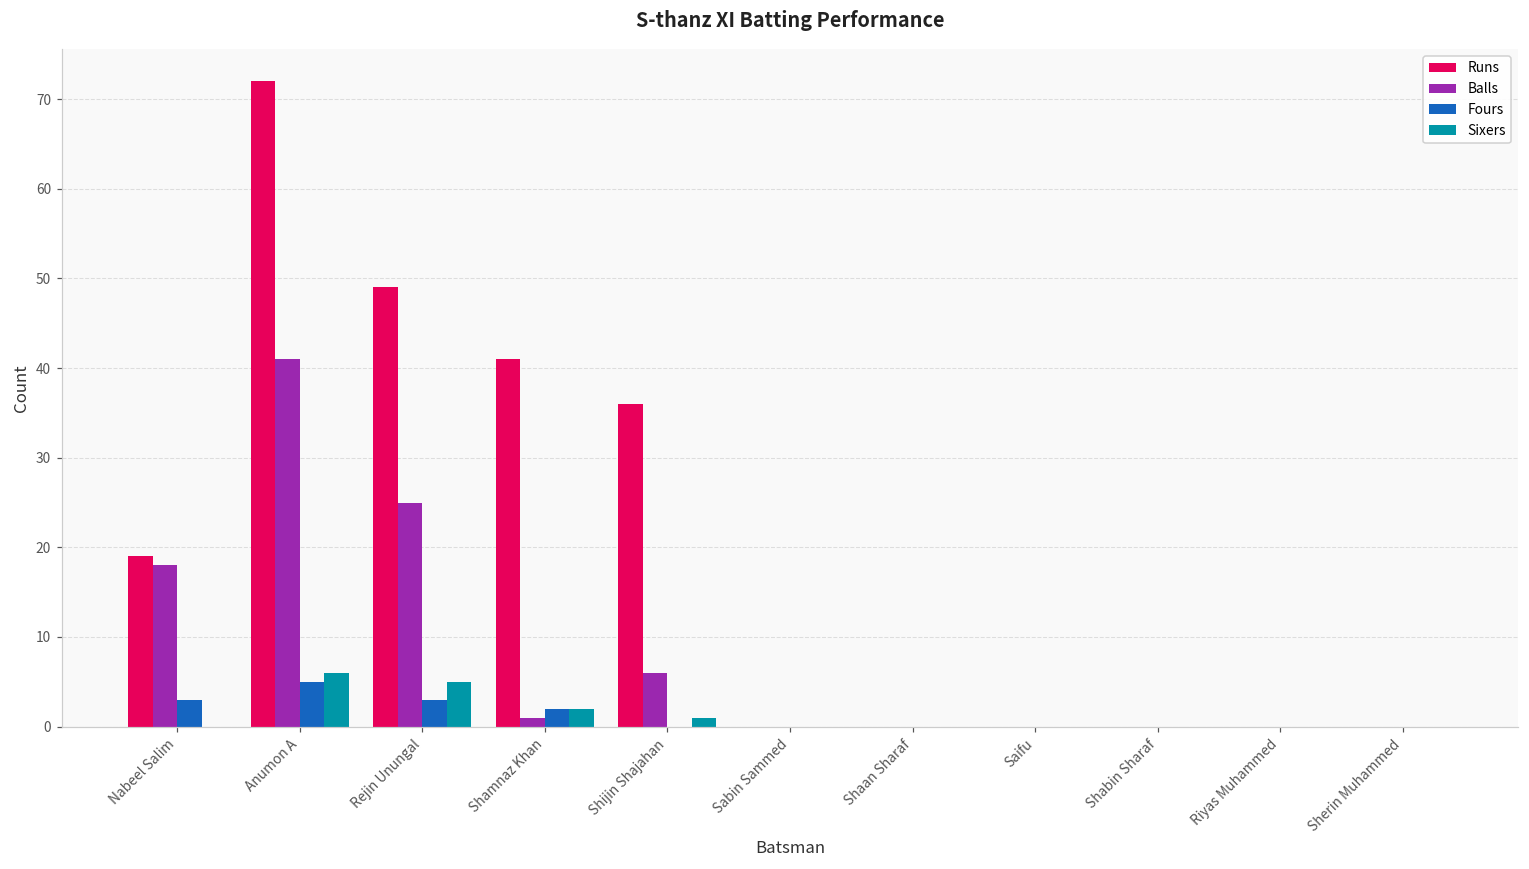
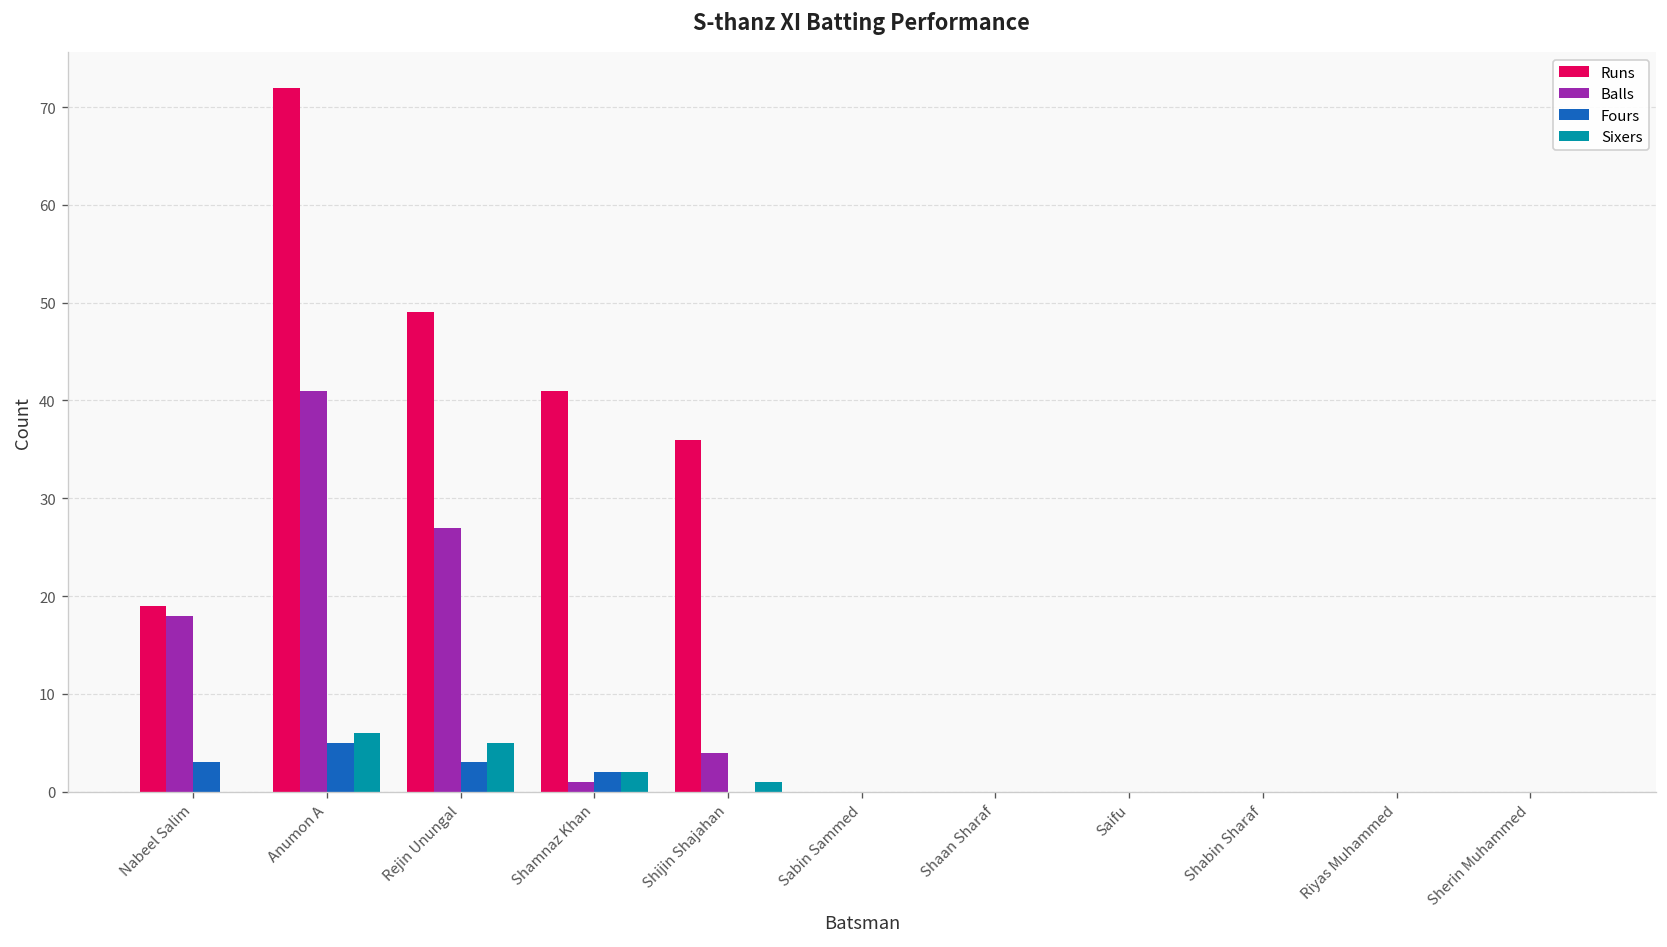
Balls, Rejin Unungal: 25 -> 27
Balls, Shijin Shajahan: 6 -> 4
